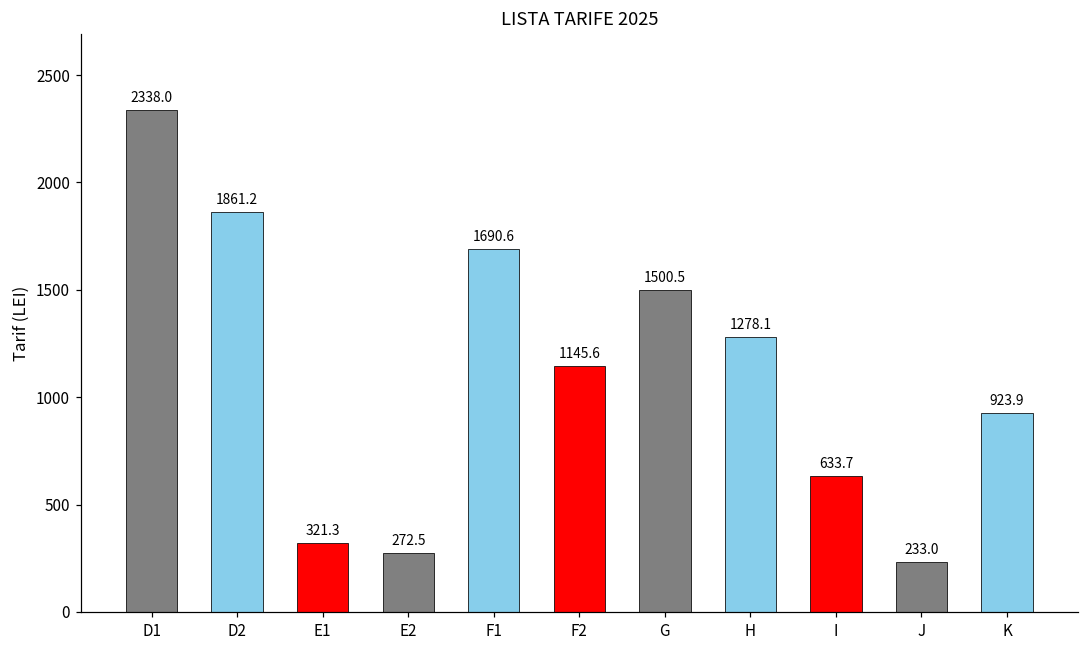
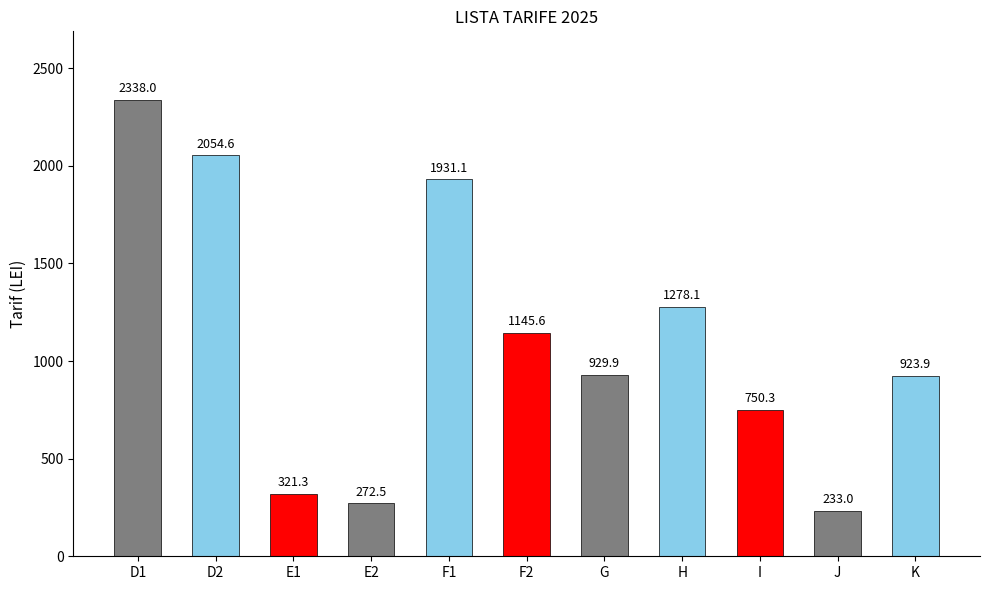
D2: 1861.2 -> 2054.6
F1: 1690.6 -> 1931.1
G: 1500.5 -> 929.9
I: 633.7 -> 750.3
